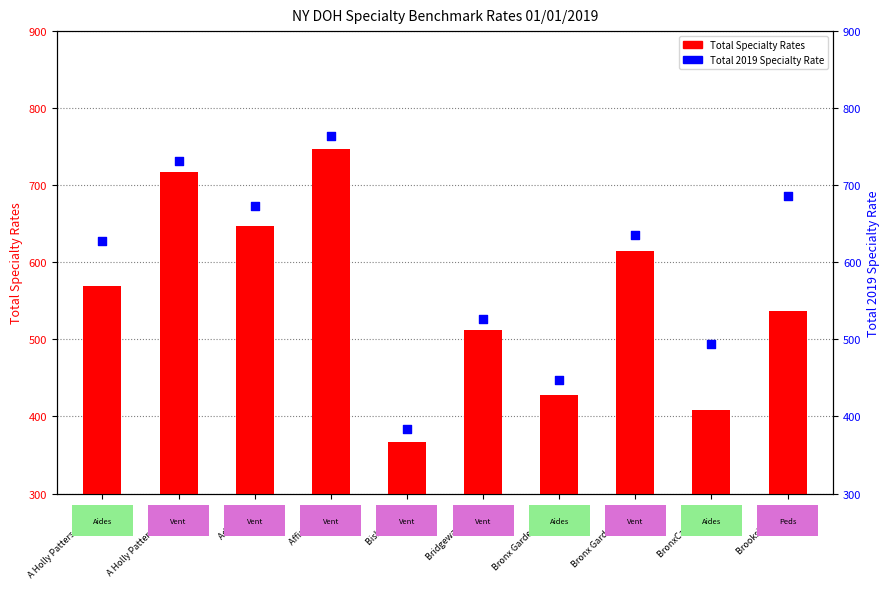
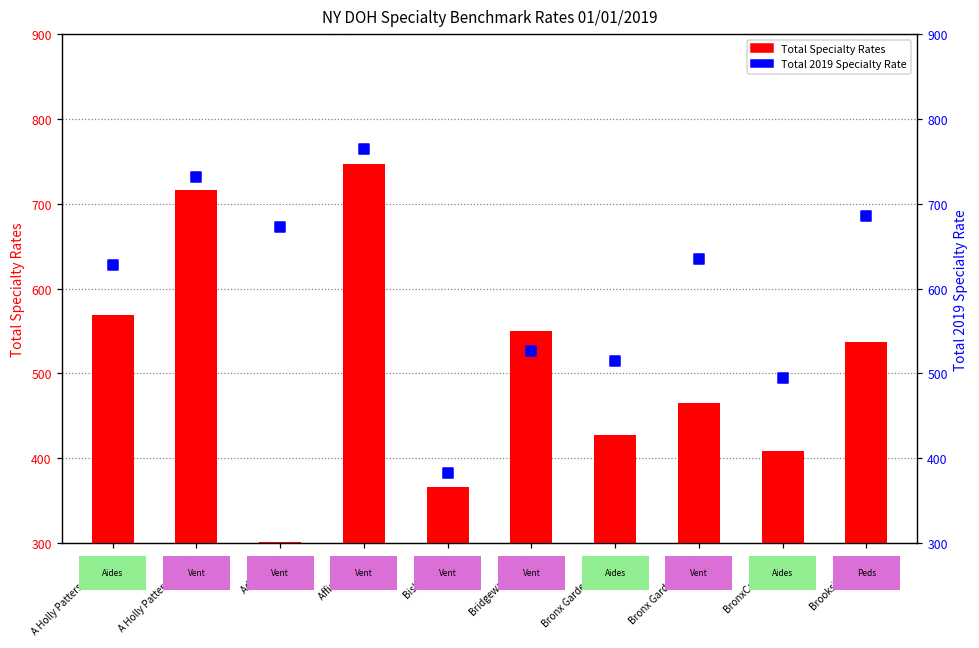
Total Specialty Rates, Adira Vent: 650 -> 300
Total Specialty Rates, Bridgewater Vent: 510 -> 550
Total Specialty Rates, Bronx Gardens Vent: 620 -> 470
Total 2019 Specialty Rate, Bronx Gardens Aides: 450 -> 510
